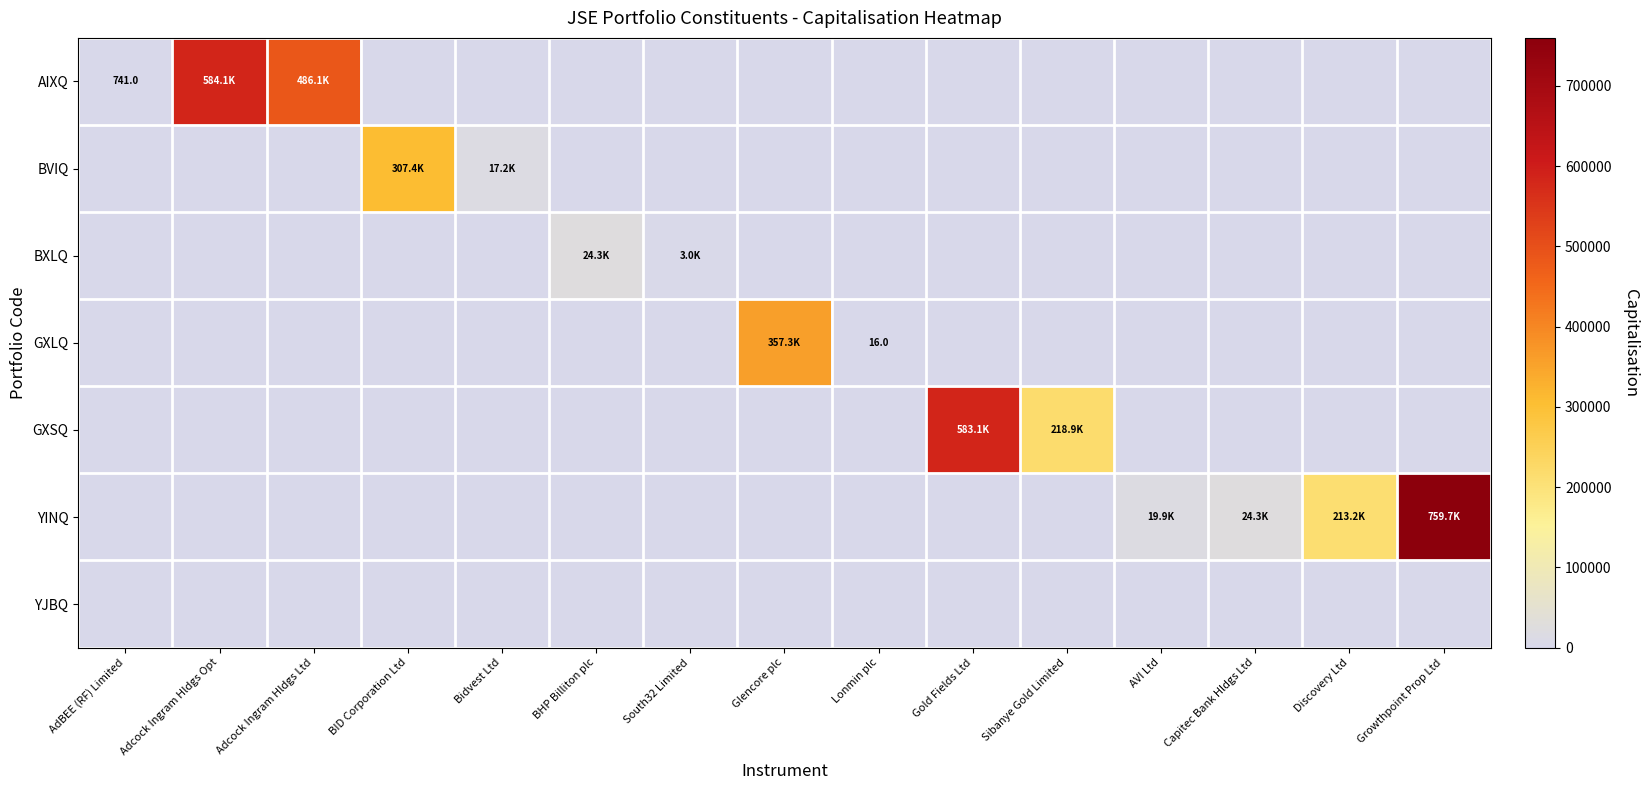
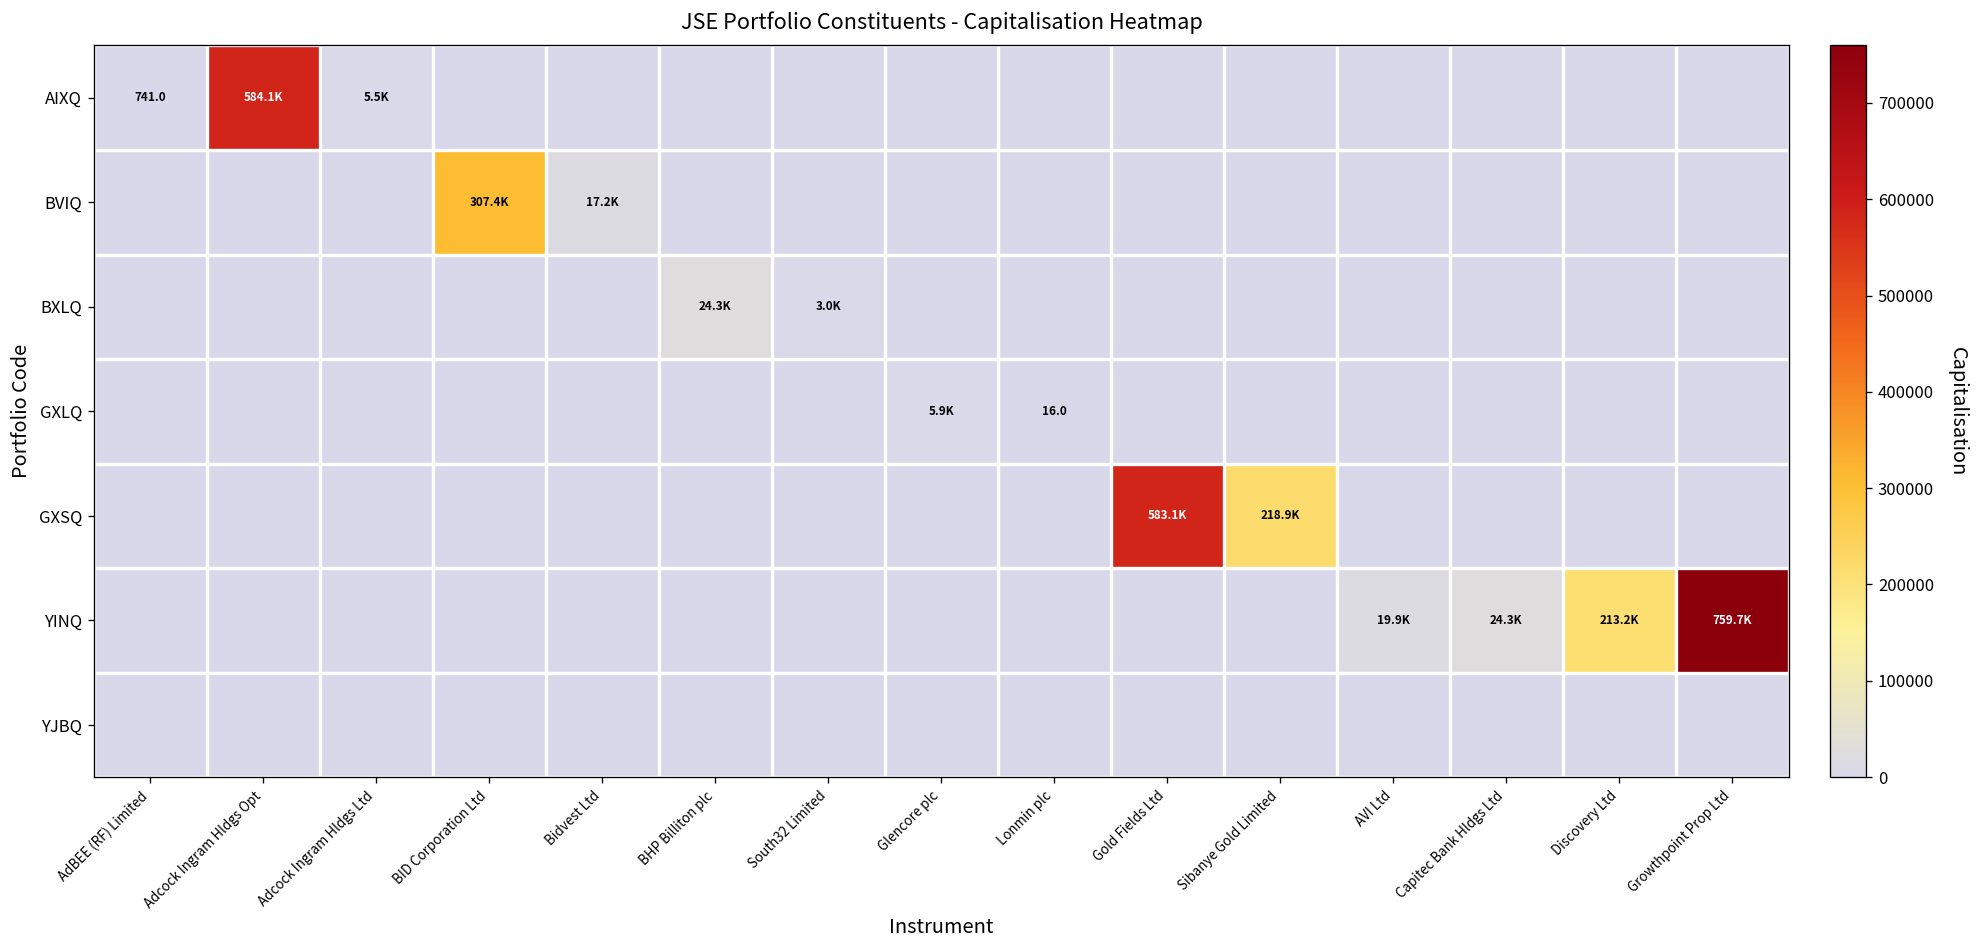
AIXQ, Adcock Ingram Hldgs Ltd: 486.1K -> 5.5K
GXLQ, Glencore plc: 357.3K -> 5.9K
